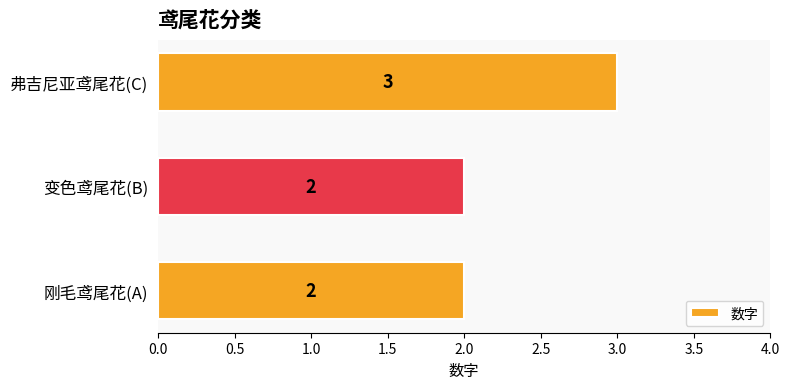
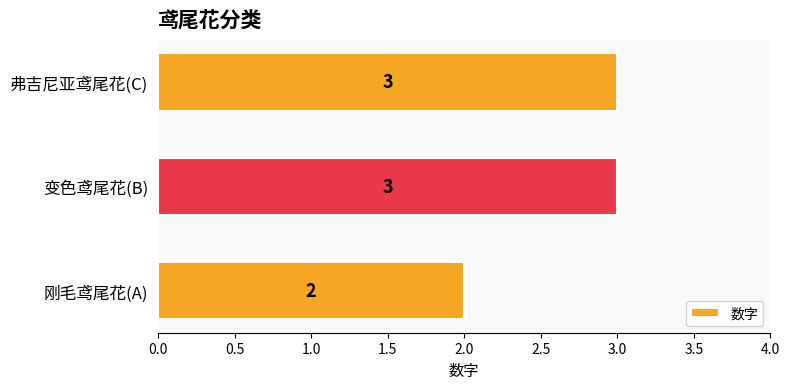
变色鸢尾花(B): 2 -> 3
